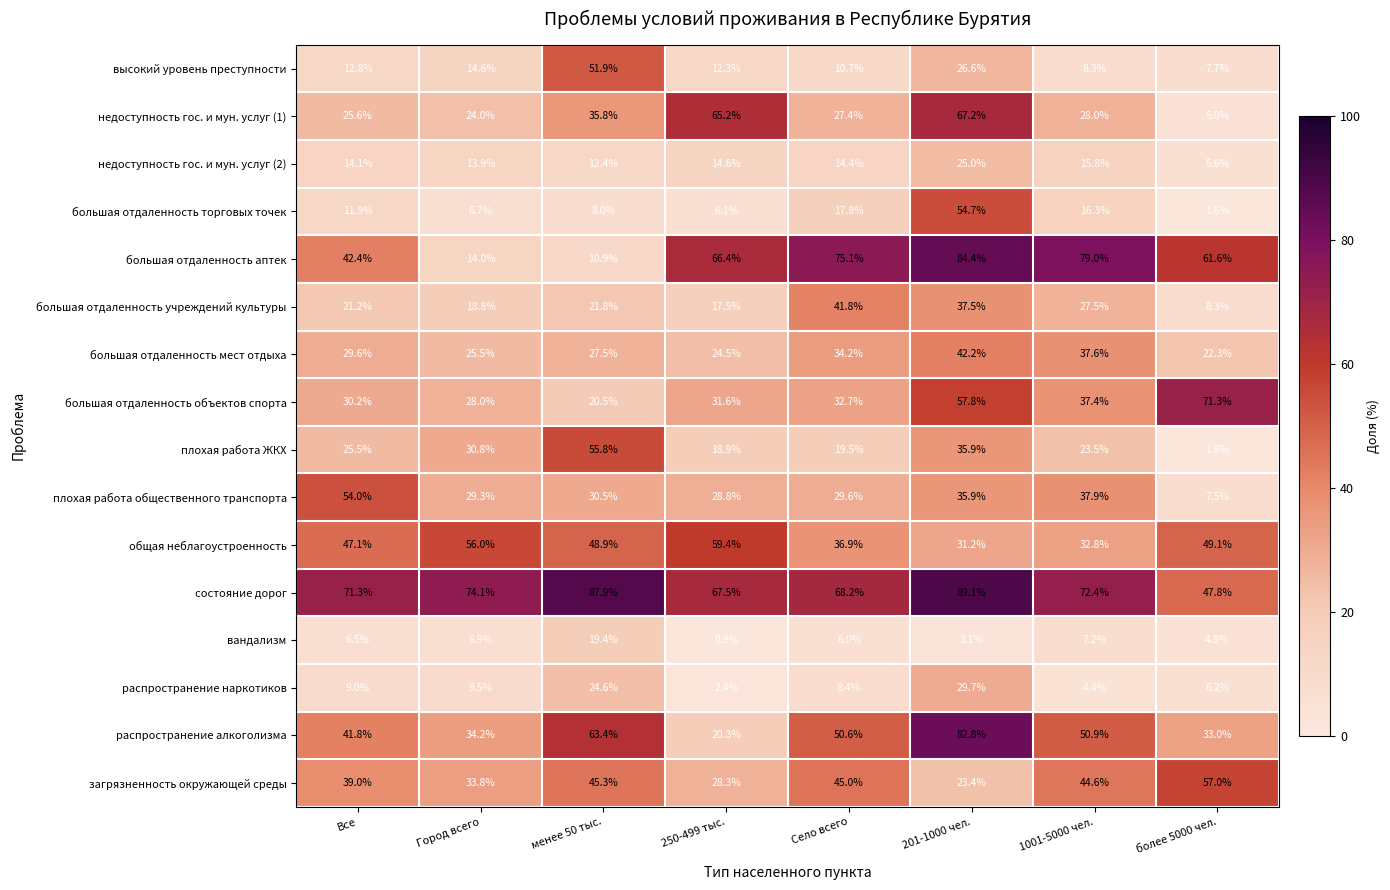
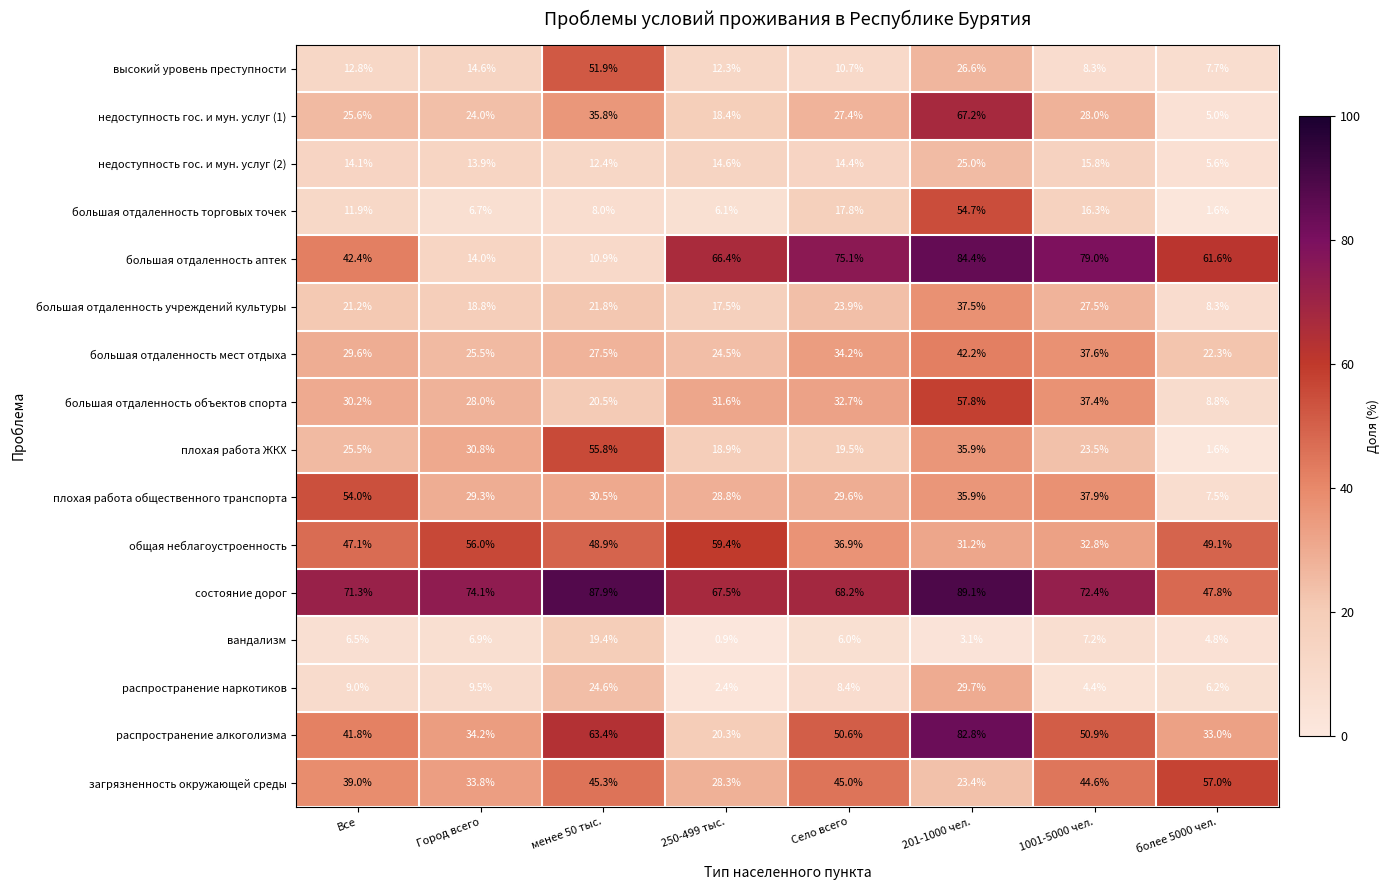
недоступность гос. и мун. услуг (1), 250-499 тыс.: 65.2% -> 18.4%
большая отдаленность учреждений культуры, Село всего: 41.8% -> 23.9%
большая отдаленность объектов спорта, более 5000 чел.: 71.3% -> 8.8%
